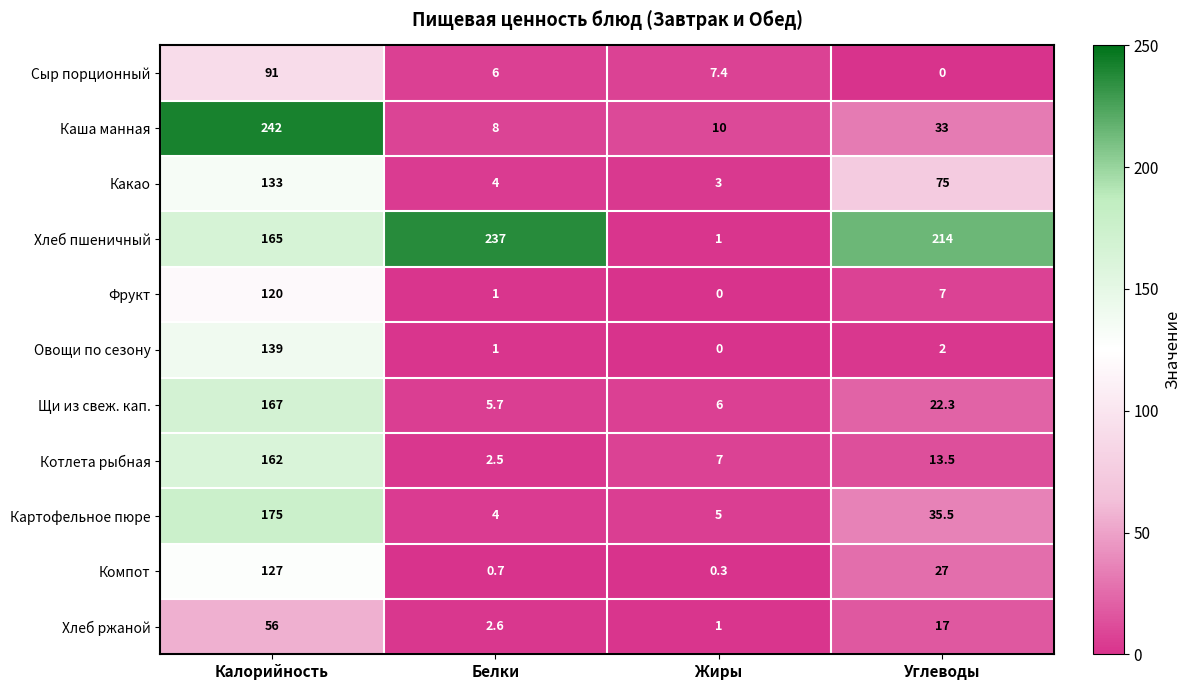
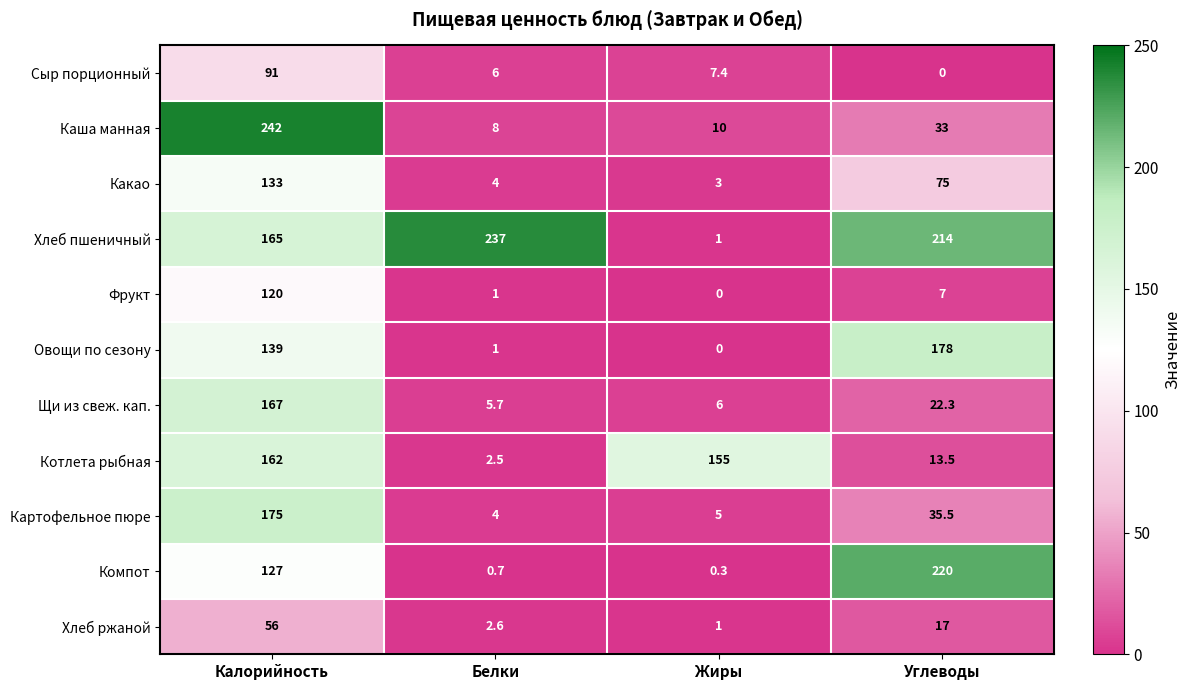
Овощи по сезону, Углеводы: 2 -> 178
Котлета рыбная, Жиры: 7 -> 155
Компот, Углеводы: 27 -> 220
